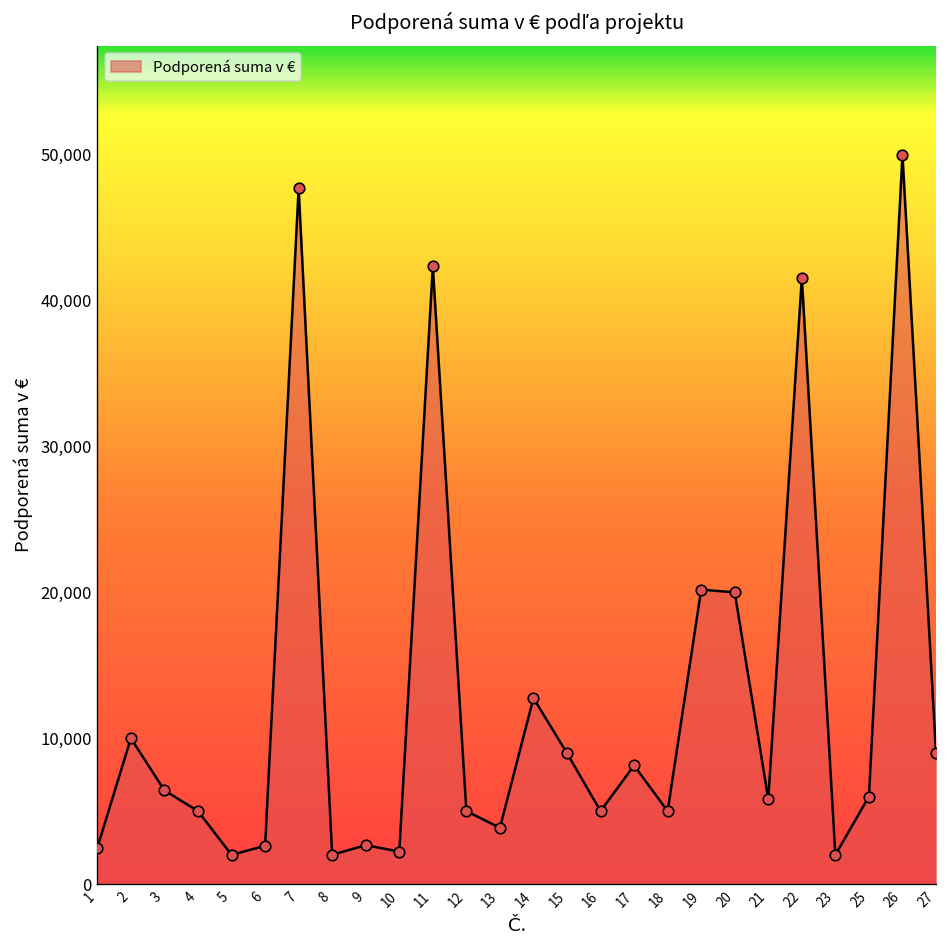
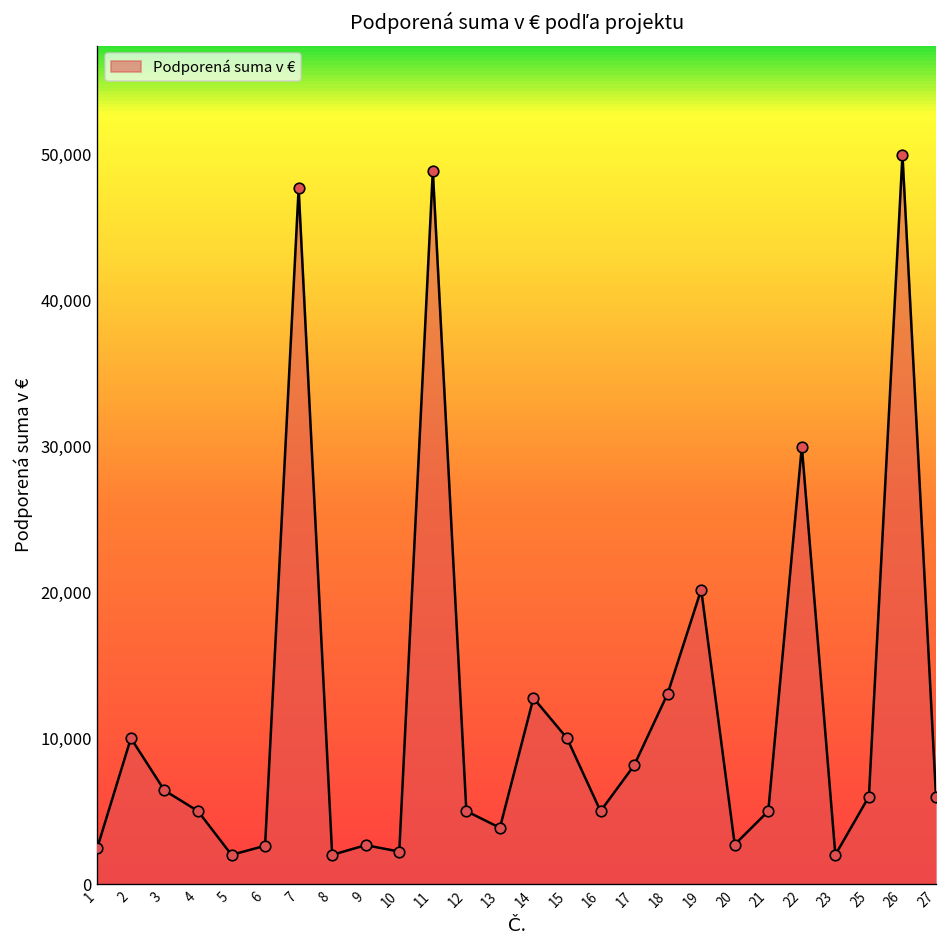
11: 42,400 -> 48,900
15: 9,000 -> 10,000
18: 5,000 -> 13,100
20: 20,000 -> 2,700
21: 5,800 -> 5,000
22: 41,600 -> 30,000
27: 9,000 -> 6,000
